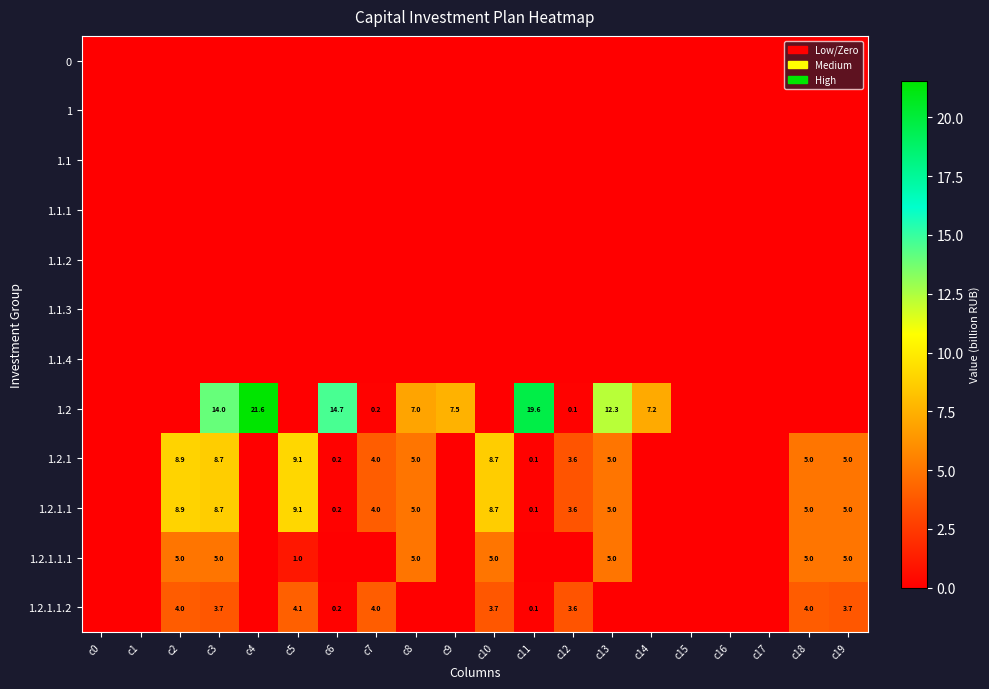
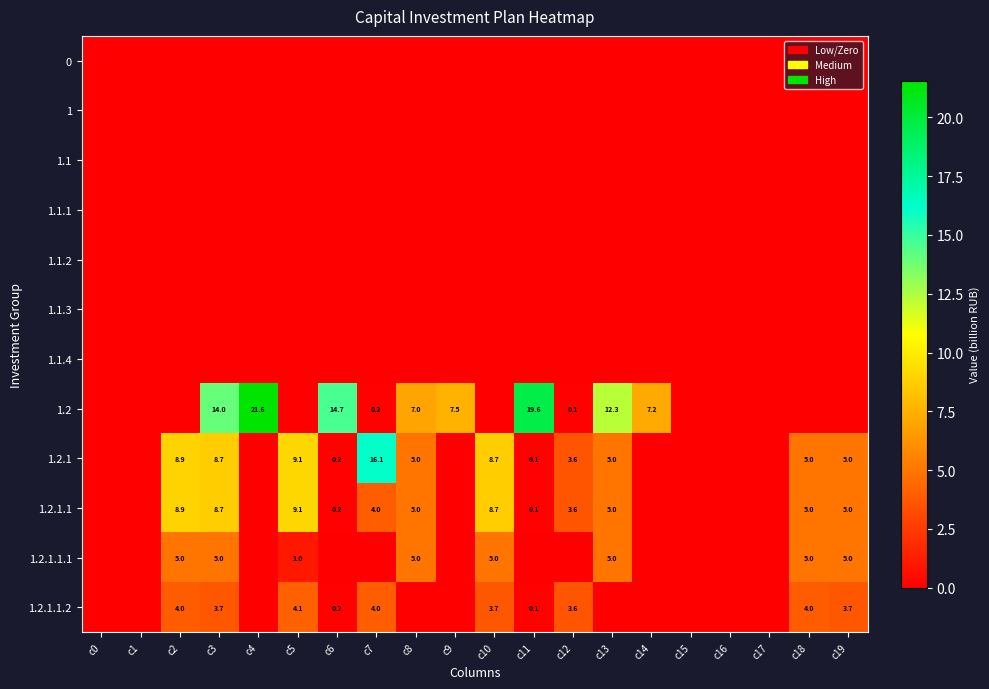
1.2.1, c7: 4.0 -> 16.1
